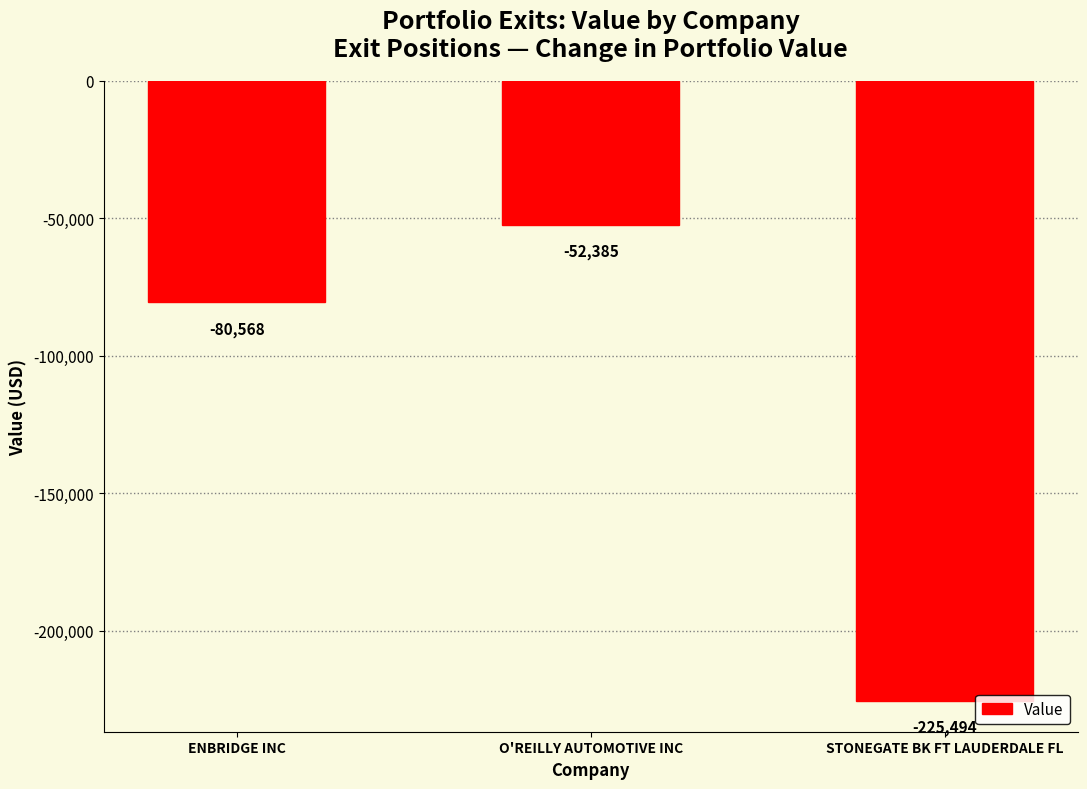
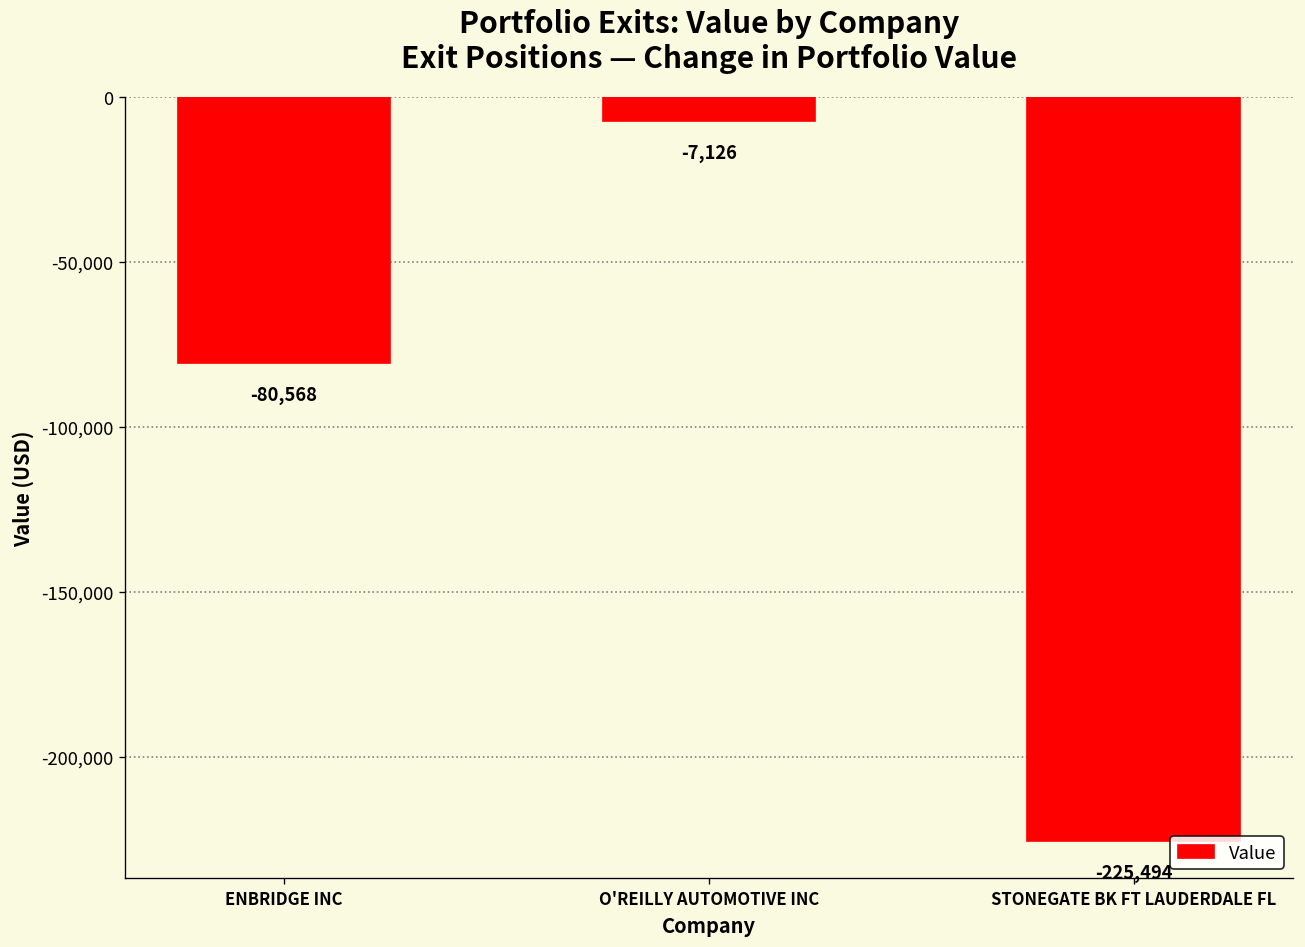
O'REILLY AUTOMOTIVE INC: -52,385 -> -7,126
